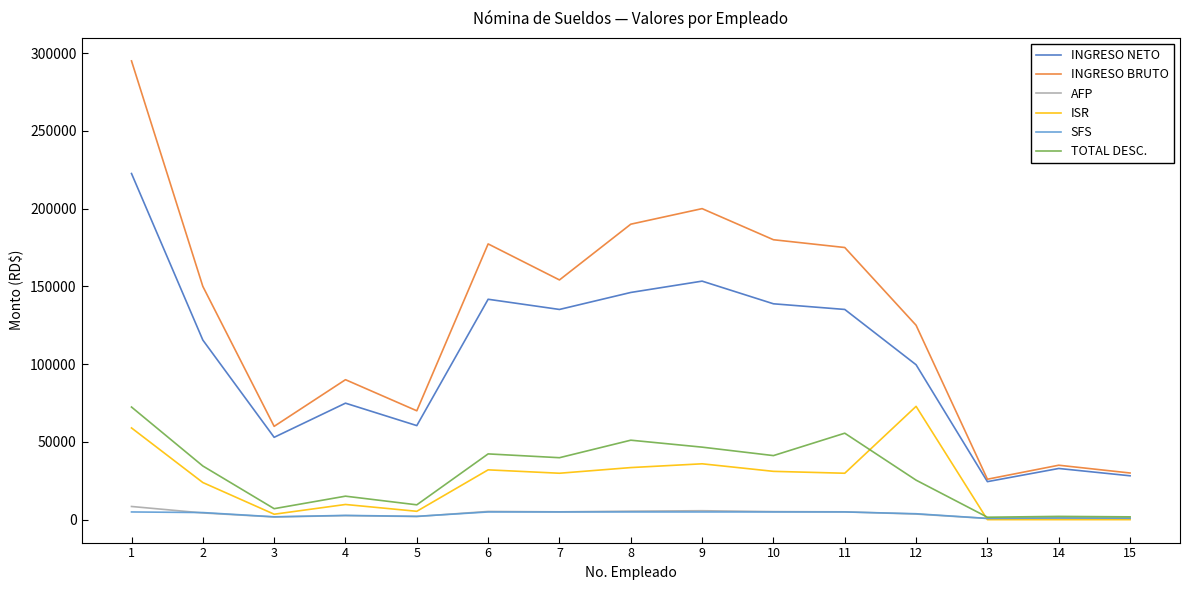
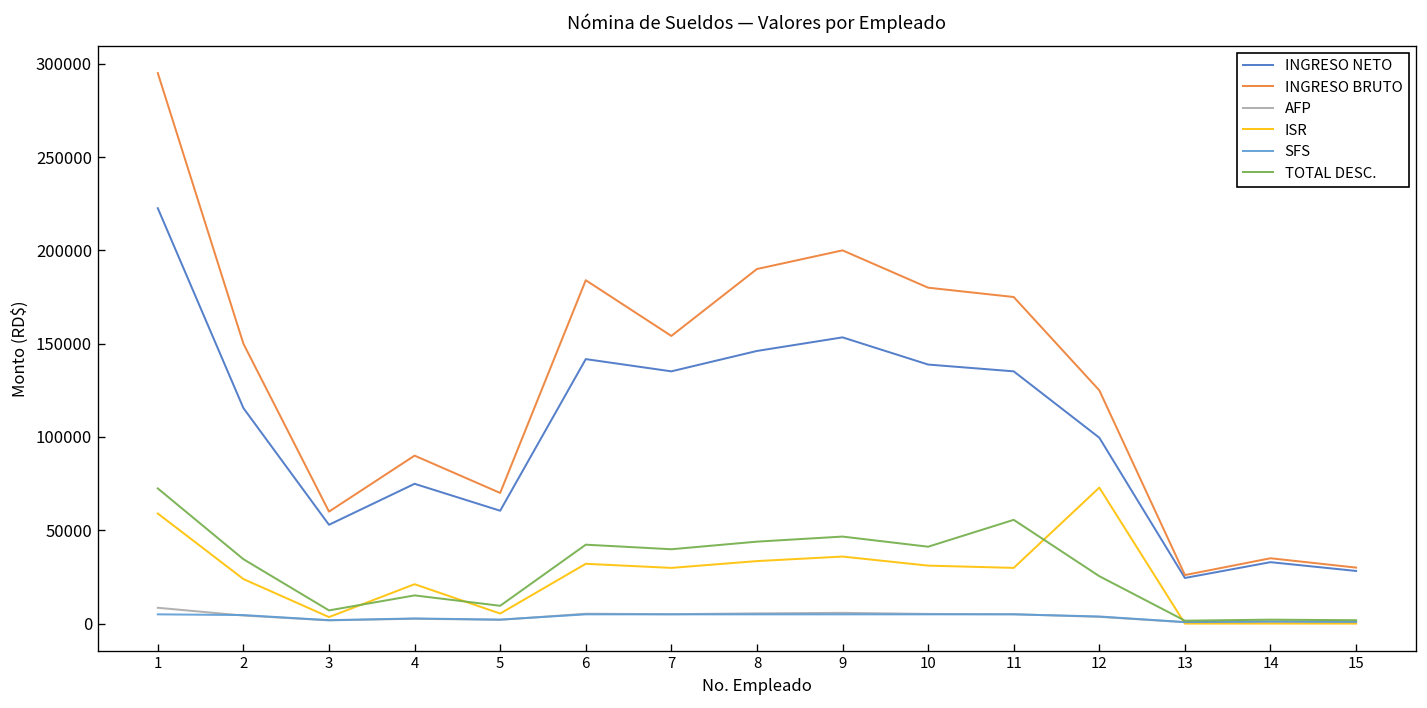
ISR, 4: 10000 -> 21000
INGRESO BRUTO, 6: 177000 -> 184000
TOTAL DESC., 8: 51000 -> 44000
